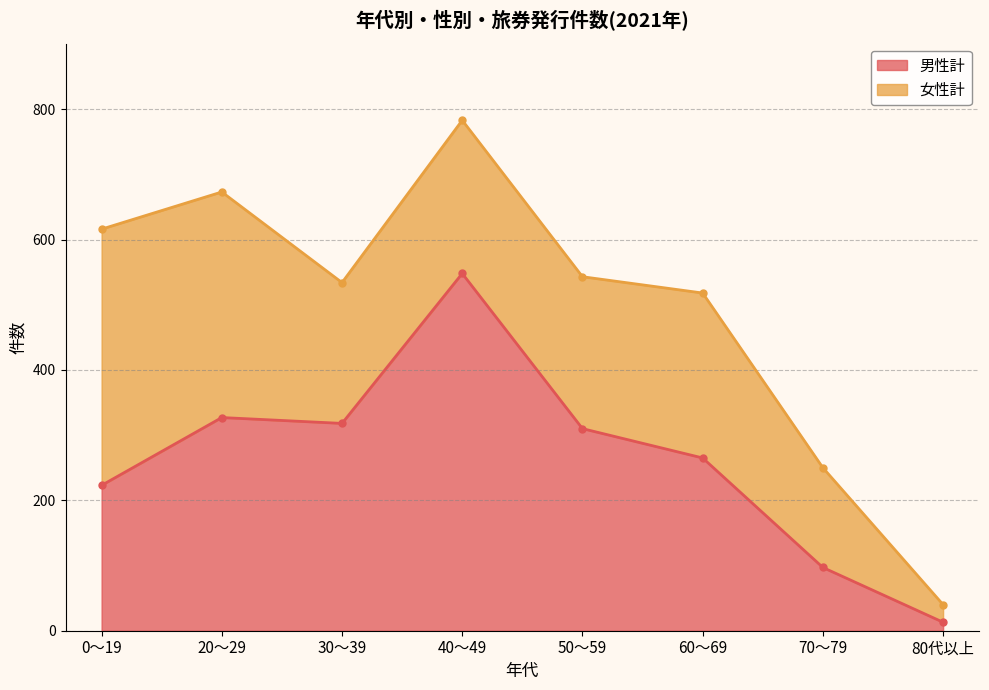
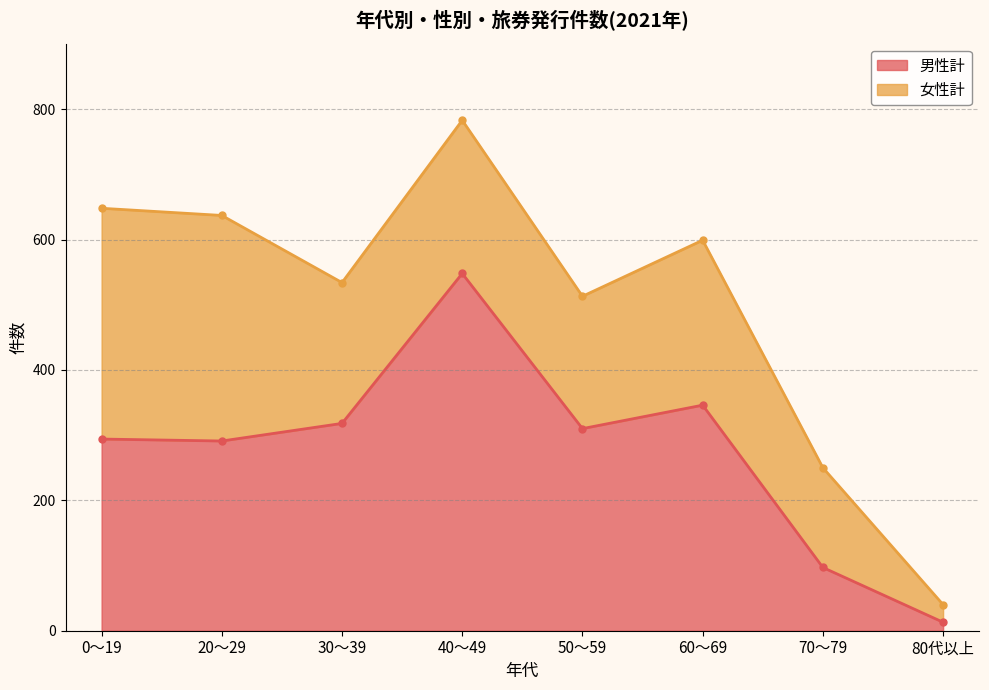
男性計, 0～19: 220 -> 290
女性計, 0～19: 390 -> 350
男性計, 20～29: 330 -> 290
女性計, 50～59: 230 -> 200
男性計, 60～69: 270 -> 350
